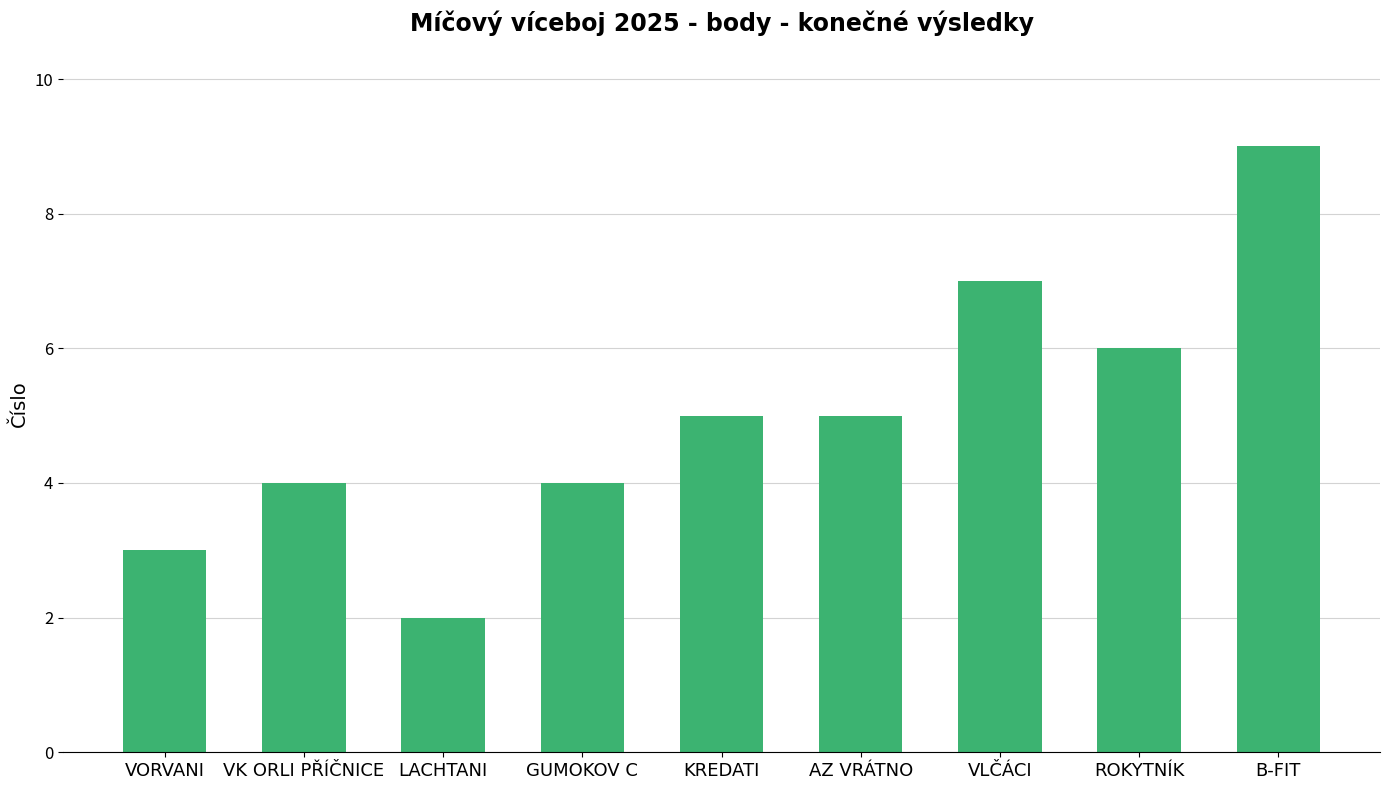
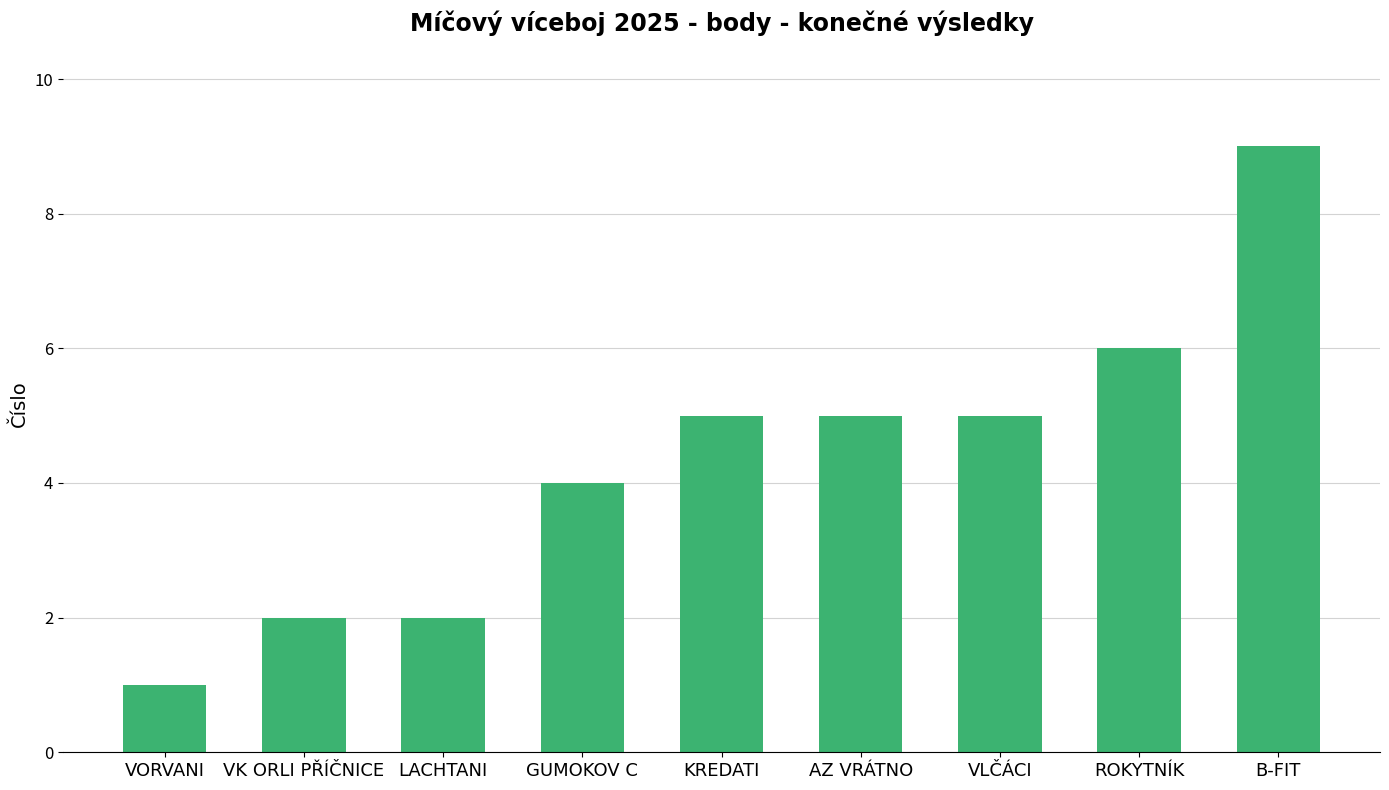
VORVANI: 3 -> 1
VK ORLI PŘÍČNICE: 4 -> 2
VLČÁCI: 7 -> 5
